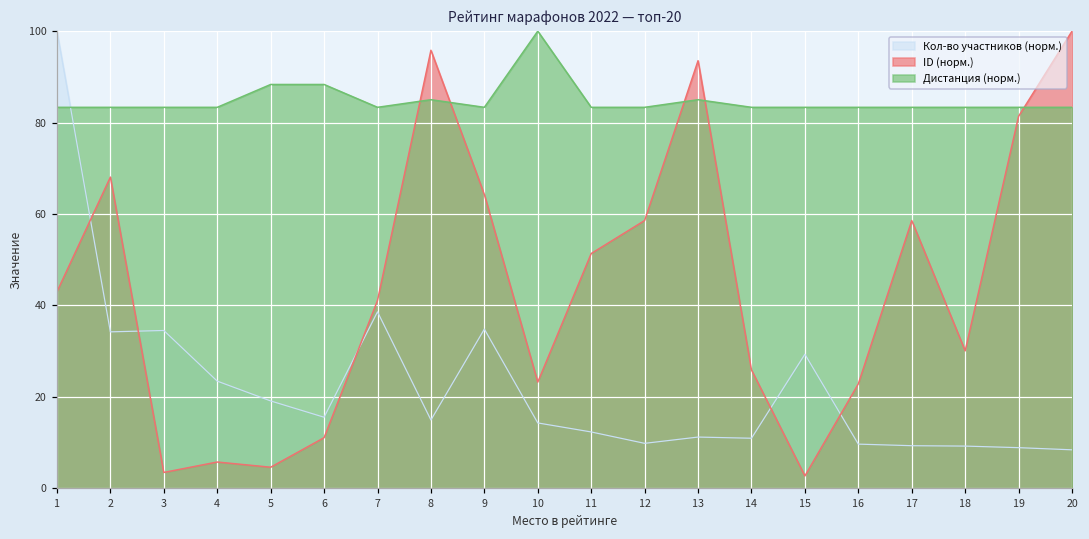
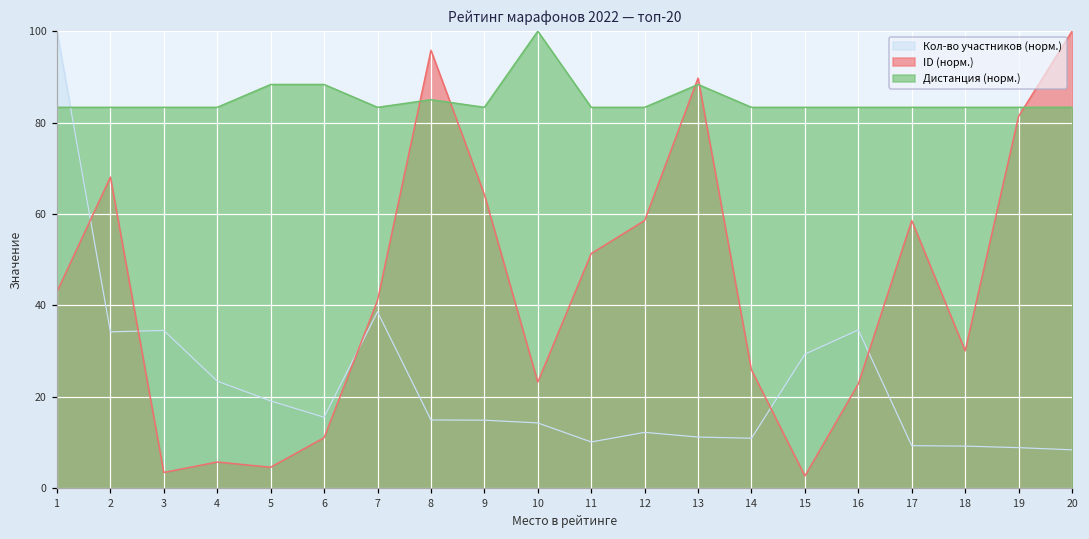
Кол-во участников (норм.), 9: 35 -> 15
Кол-во участников (норм.), 11: 12 -> 10
Кол-во участников (норм.), 12: 10 -> 12
ID (норм.), 13: 94 -> 90
Дистанция (норм.), 13: 85 -> 88
Кол-во участников (норм.), 16: 10 -> 35
